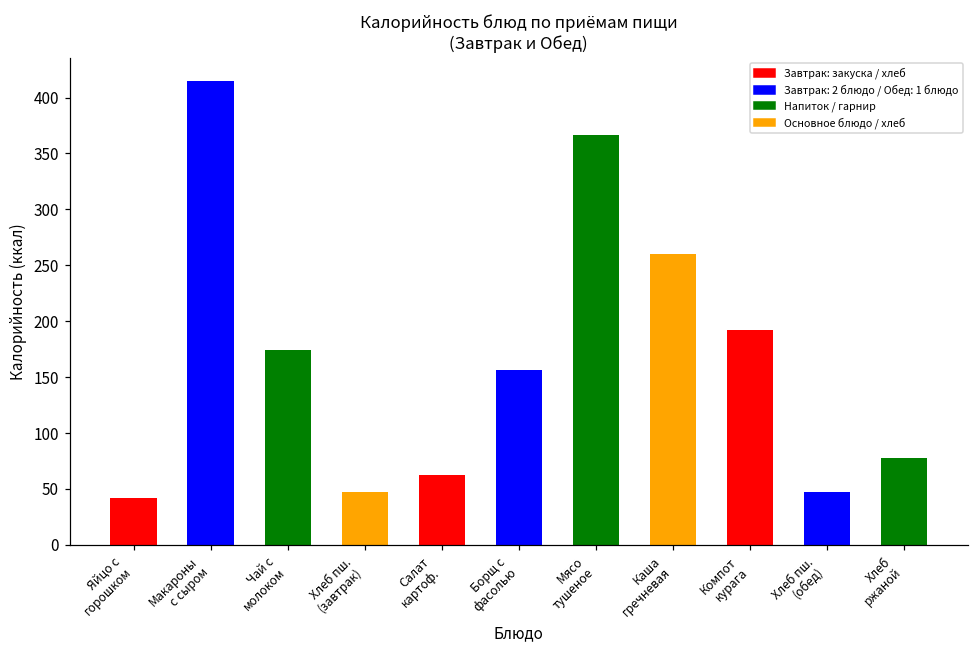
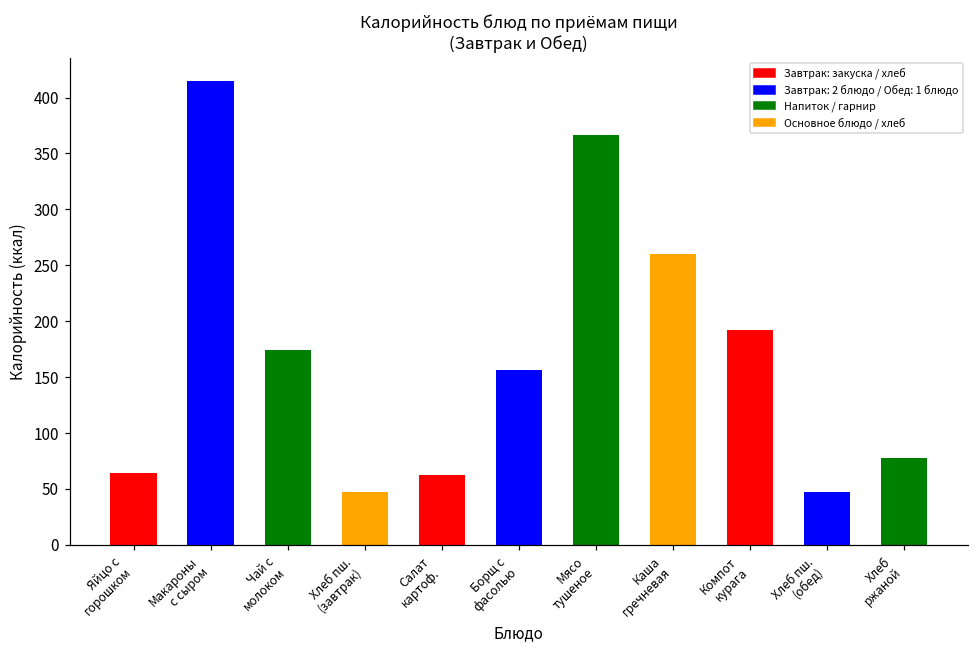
Яйцо с горошком: 42 -> 64
